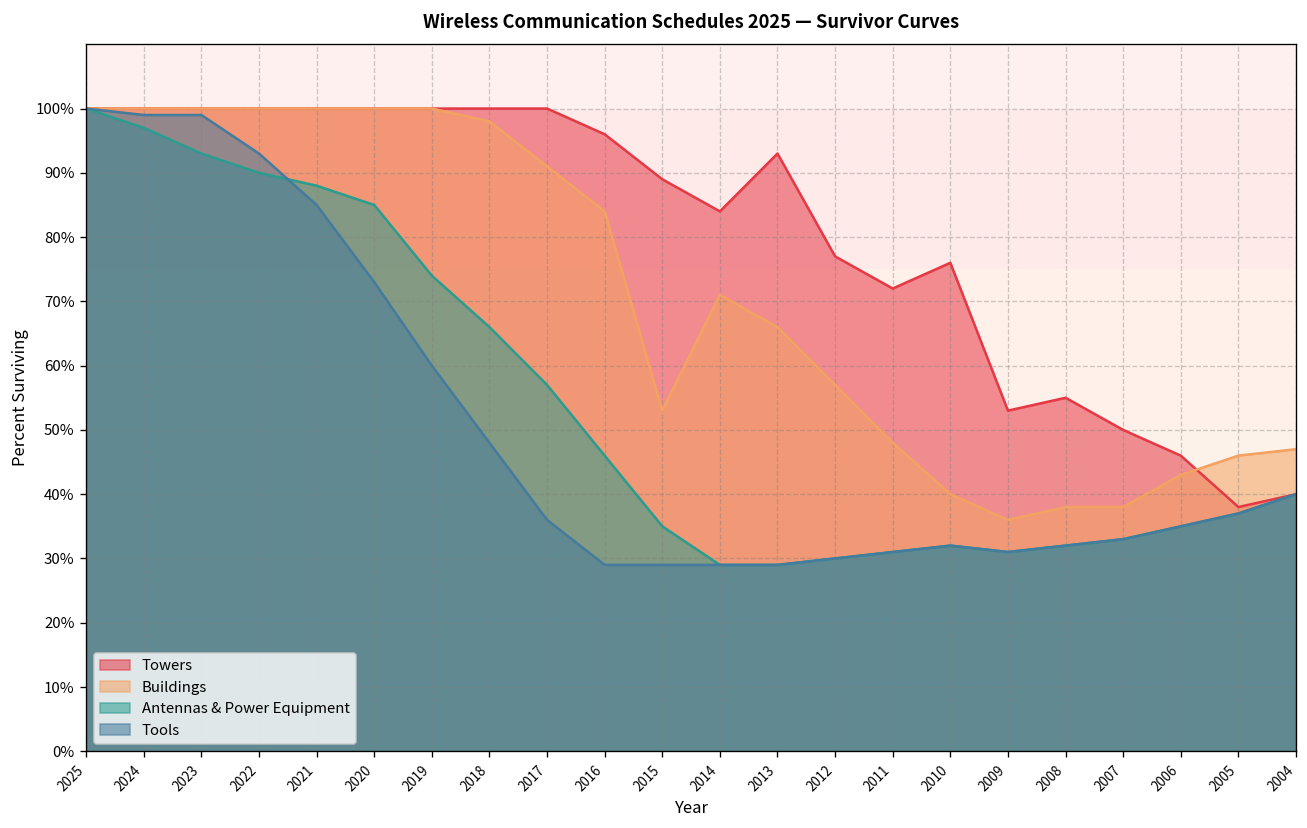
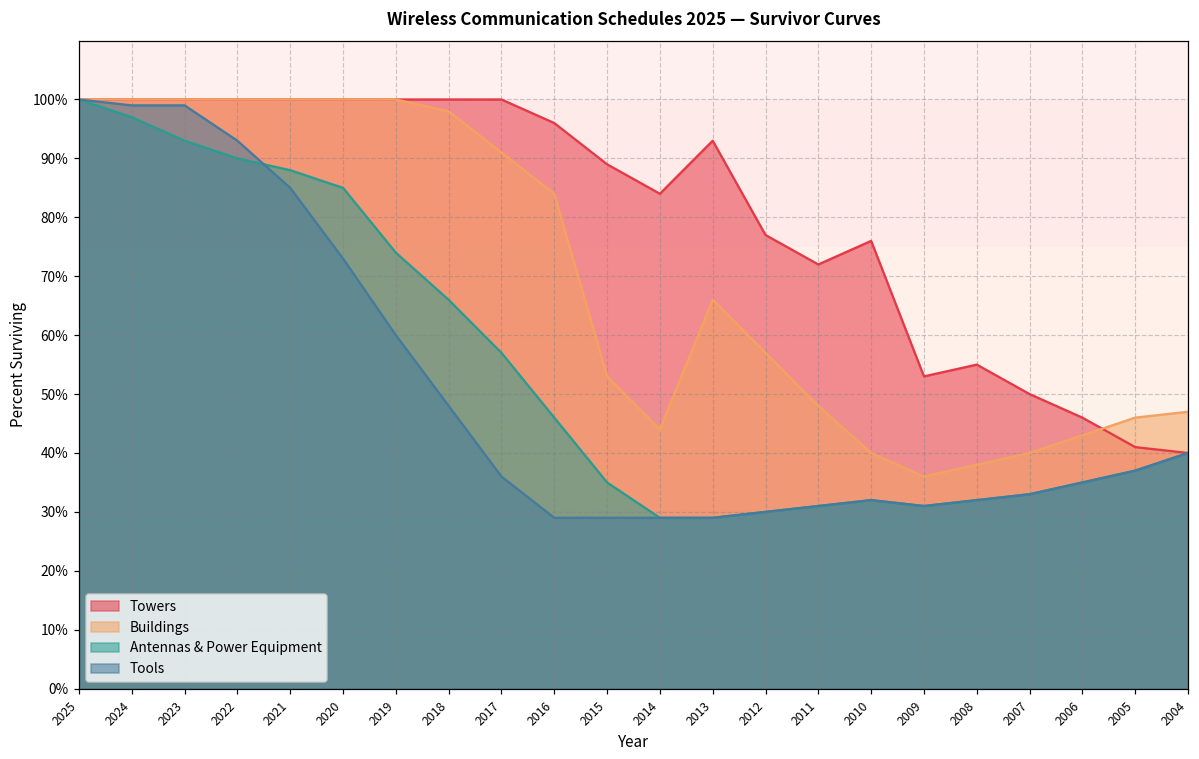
Buildings, 2014: 71% -> 44%
Buildings, 2007: 38% -> 40%
Towers, 2005: 38% -> 41%
